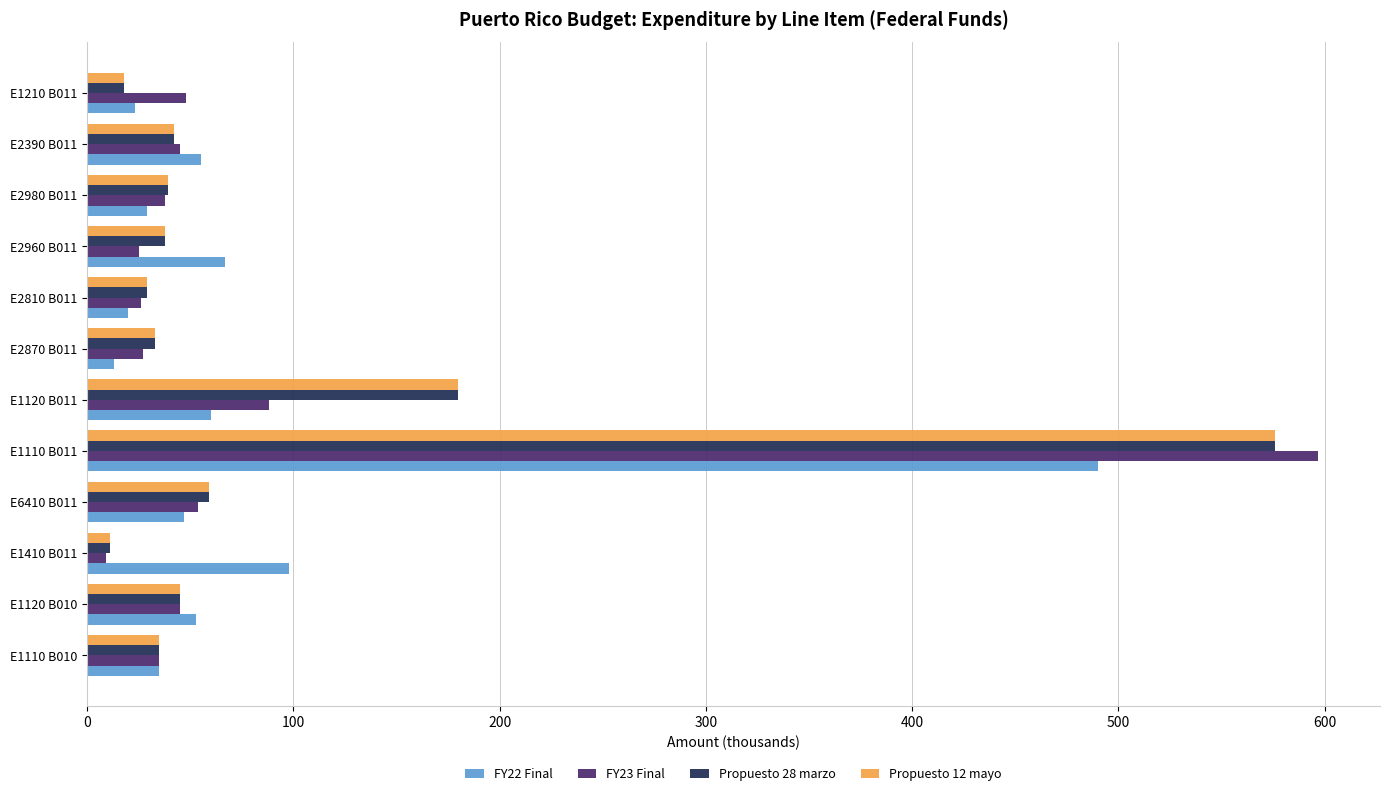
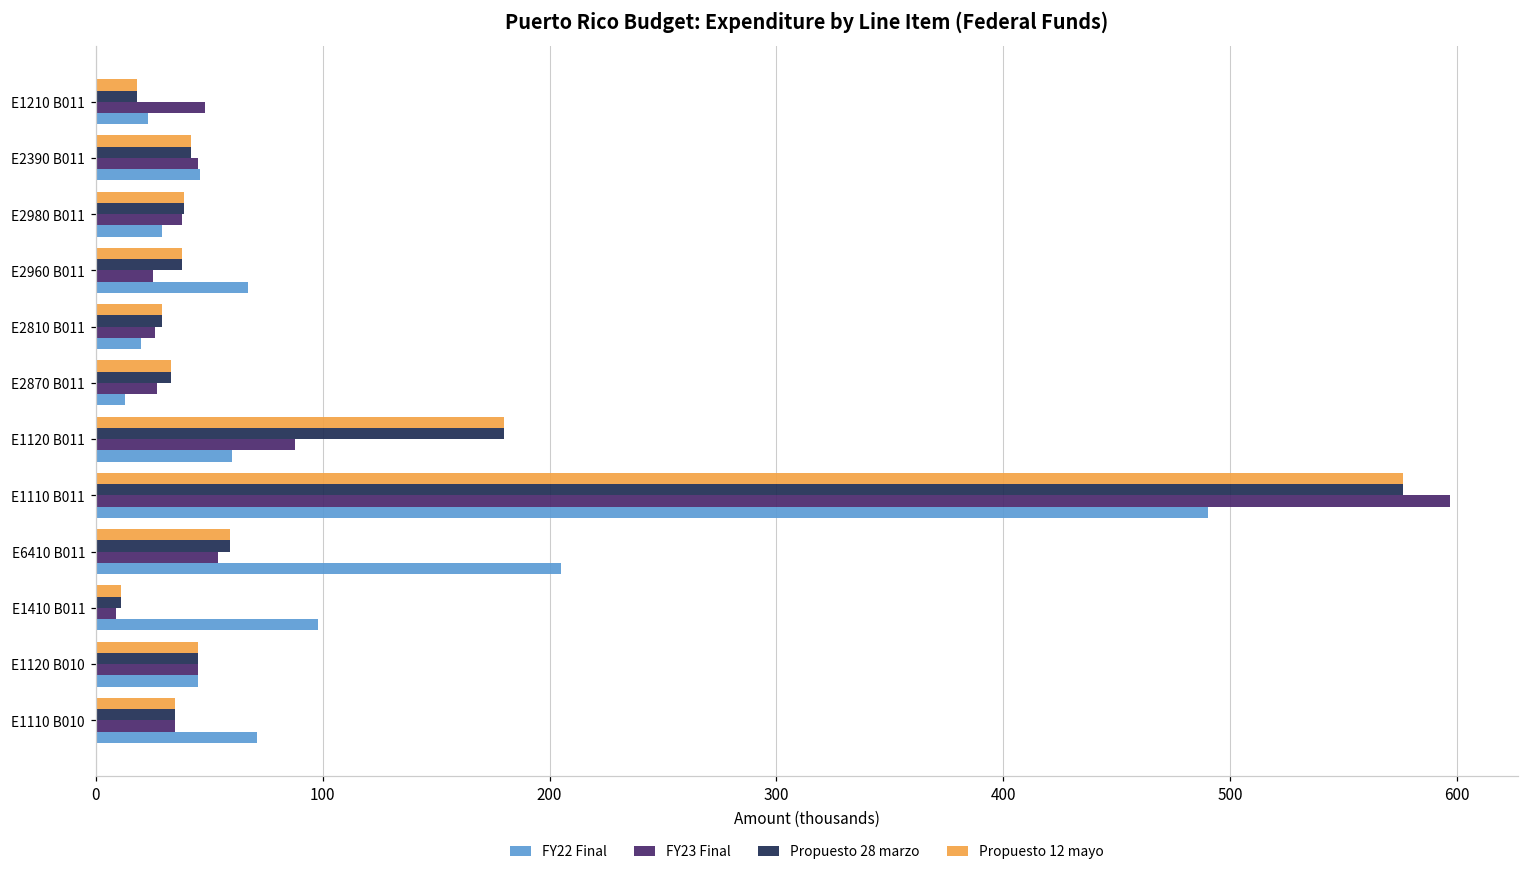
FY22 Final, E2390 B011: 55 -> 46
FY22 Final, E6410 B011: 47 -> 205
FY22 Final, E1120 B010: 53 -> 45
FY22 Final, E1110 B010: 35 -> 71
